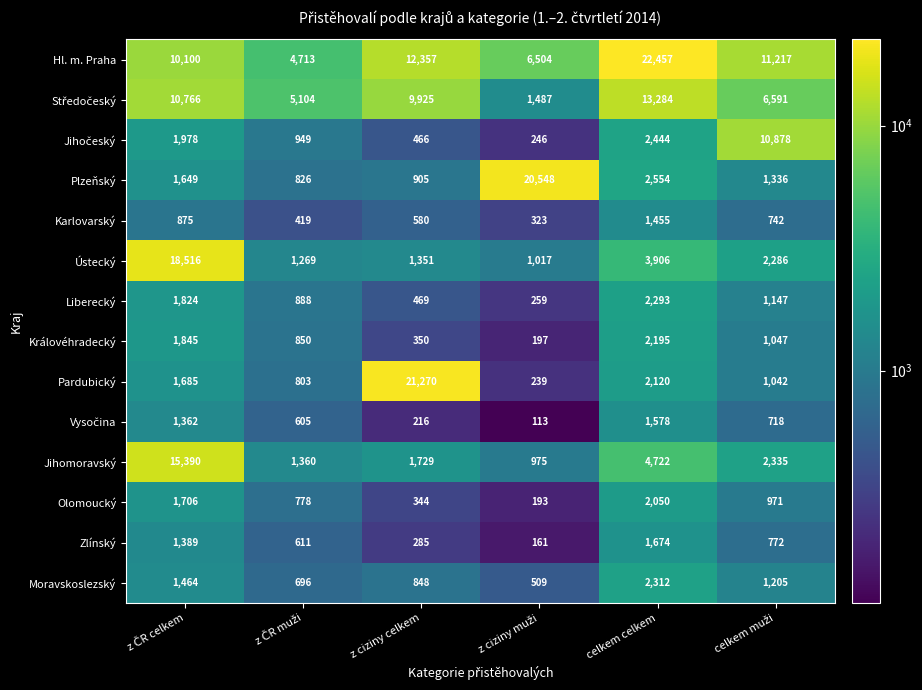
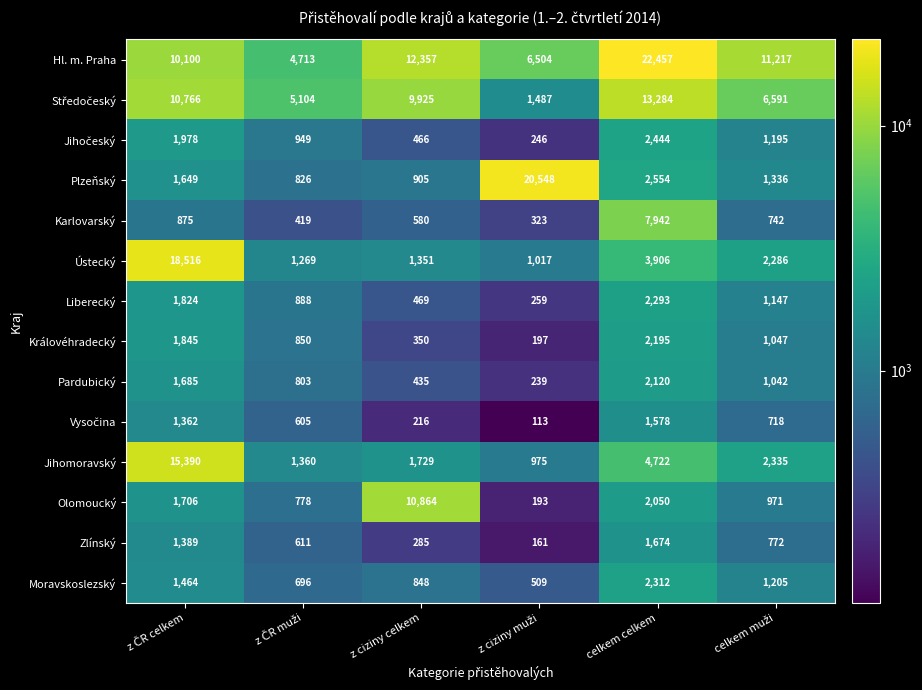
Jihočeský, celkem muži: 10,878 -> 1,195
Karlovarský, celkem celkem: 1,455 -> 7,942
Pardubický, z ciziny celkem: 21,270 -> 435
Olomoucký, z ciziny celkem: 344 -> 10,864
